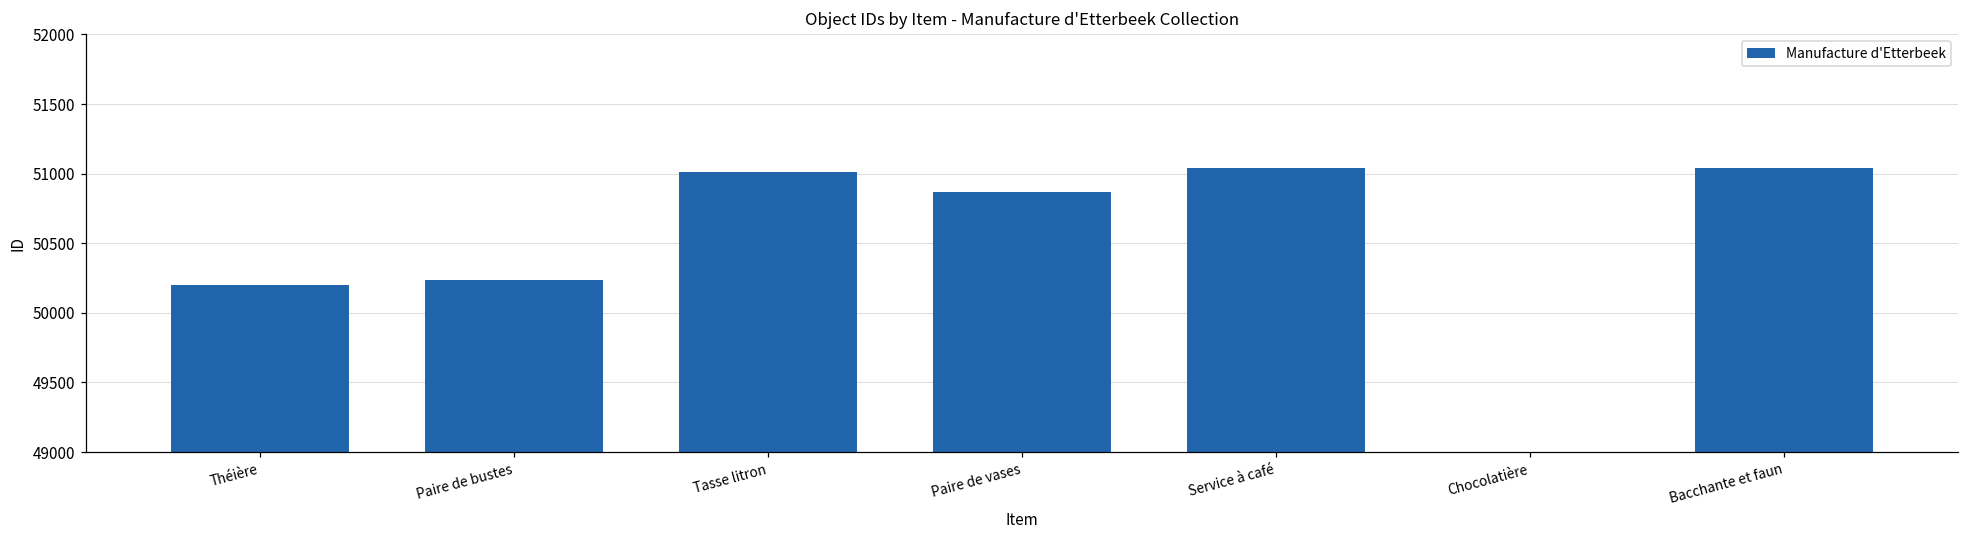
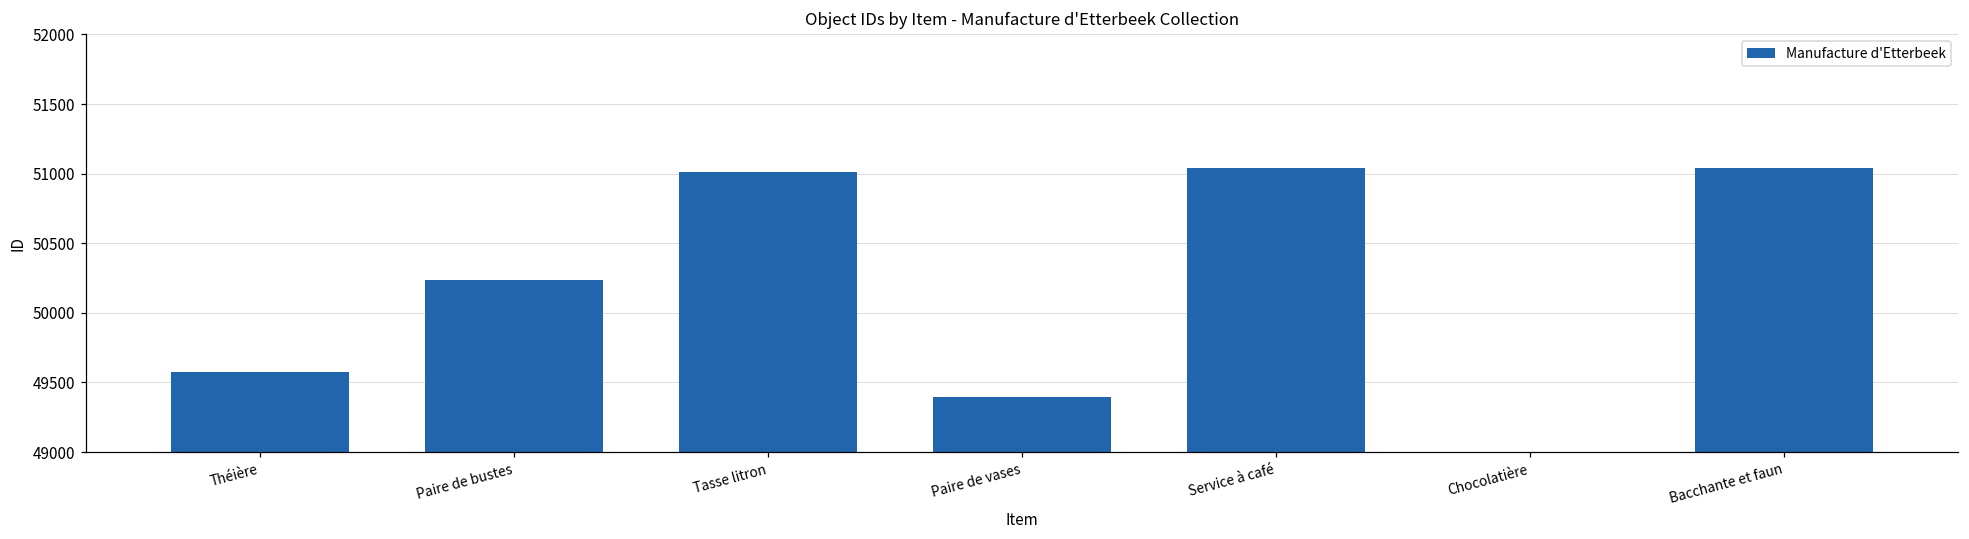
Théière: 50200 -> 49570
Paire de vases: 50870 -> 49390
